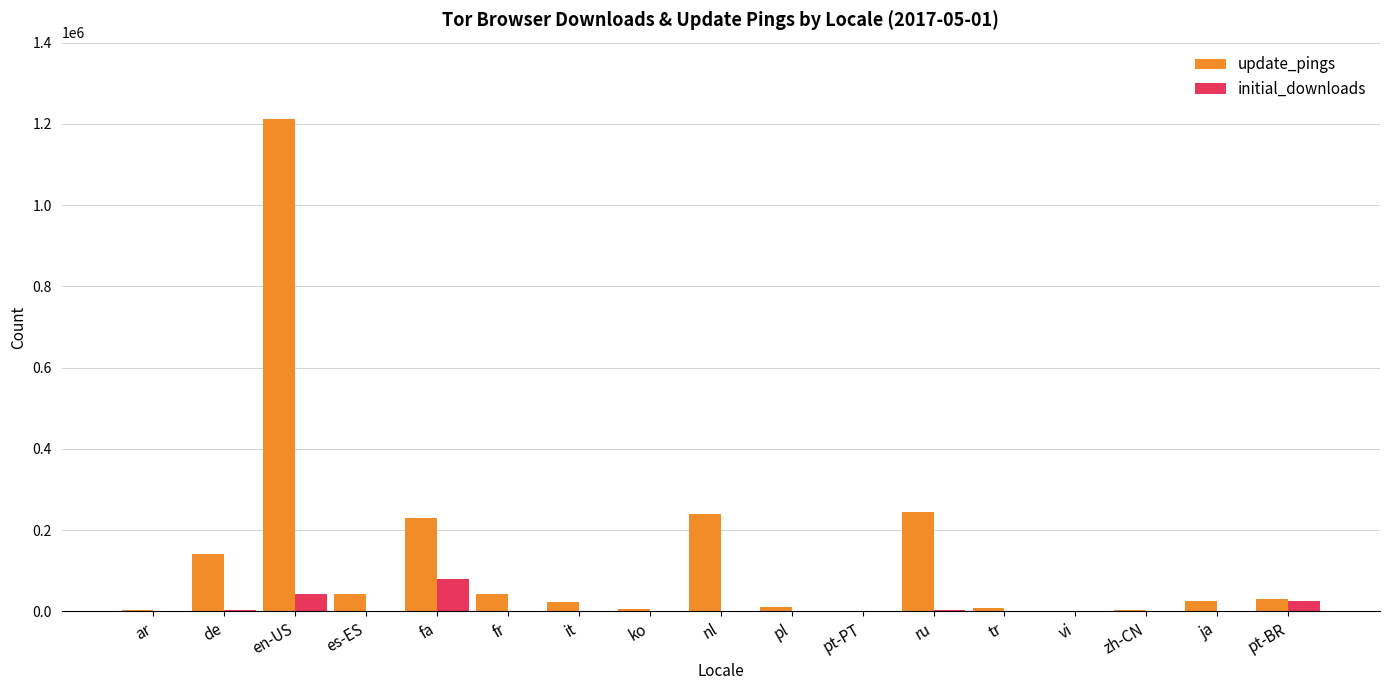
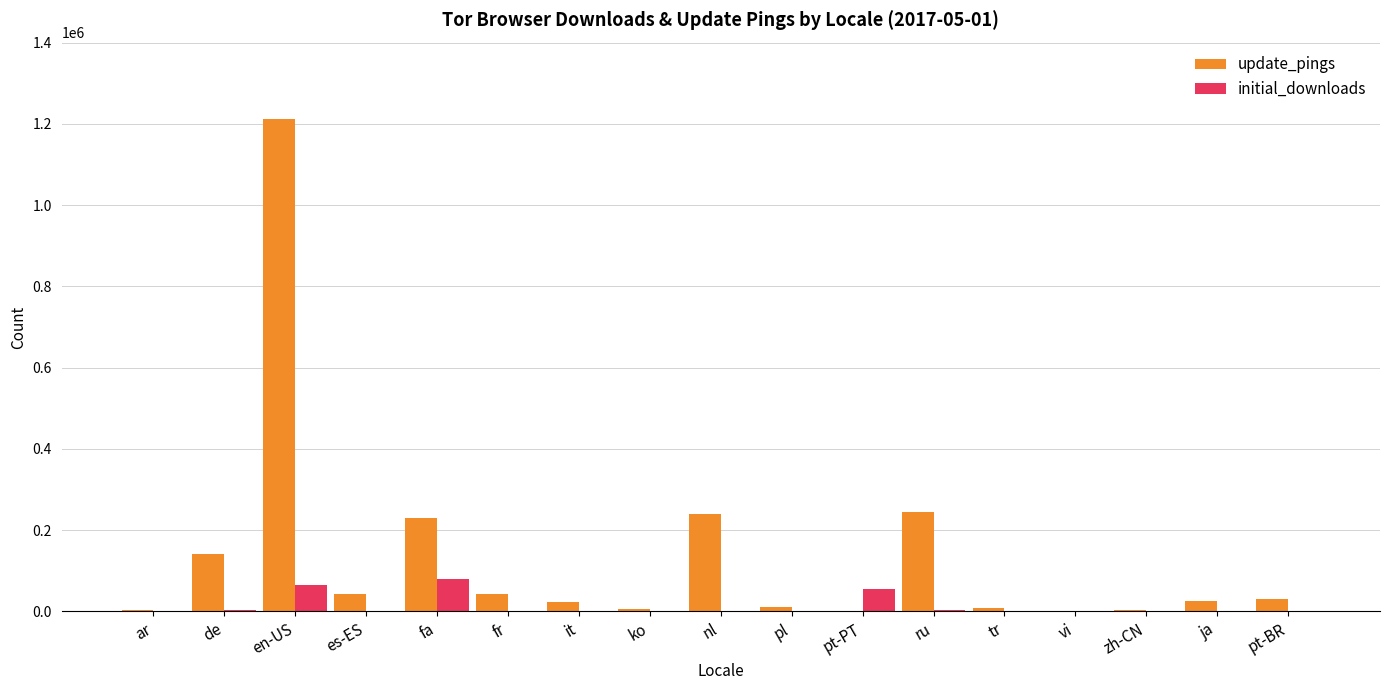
initial_downloads, en-US: 40000 -> 60000
initial_downloads, pt-PT: 0 -> 60000
initial_downloads, pt-BR: 20000 -> 0
